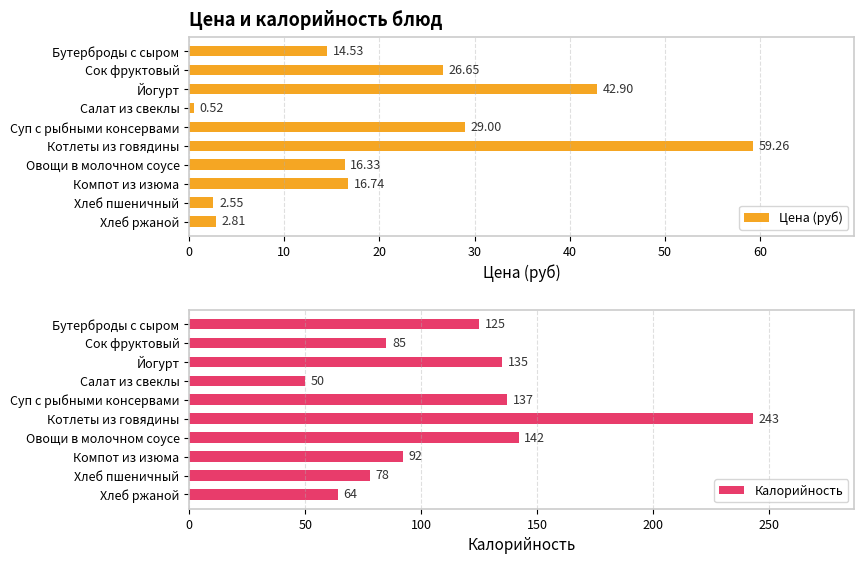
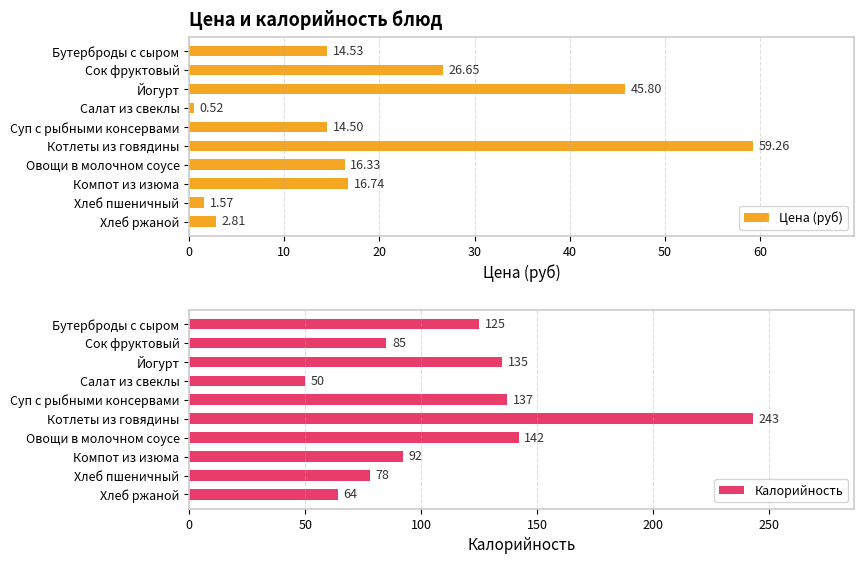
Цена и калорийность блюд, Йогурт: 42.90 -> 45.80
Цена и калорийность блюд, Суп с рыбными консервами: 29.00 -> 14.50
Цена и калорийность блюд, Хлеб пшеничный: 2.55 -> 1.57
